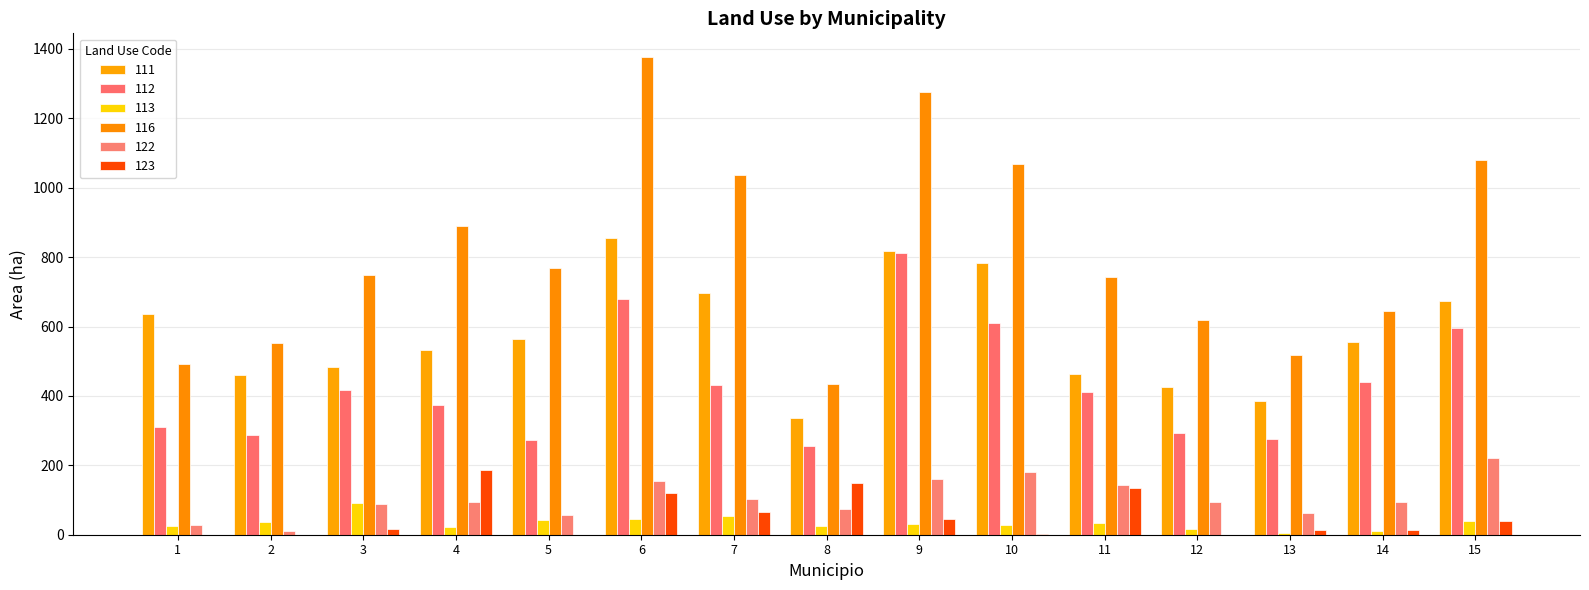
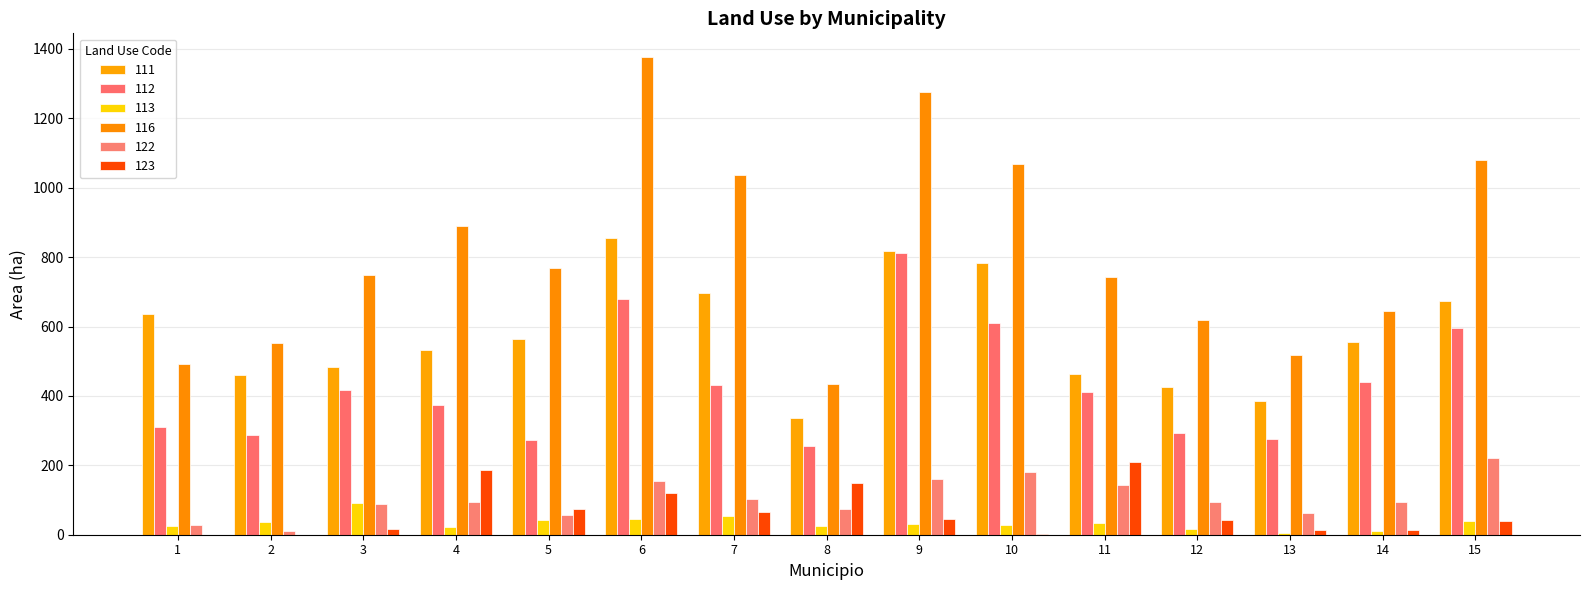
123, 5: 0 -> 70
123, 11: 140 -> 210
123, 12: 0 -> 40
